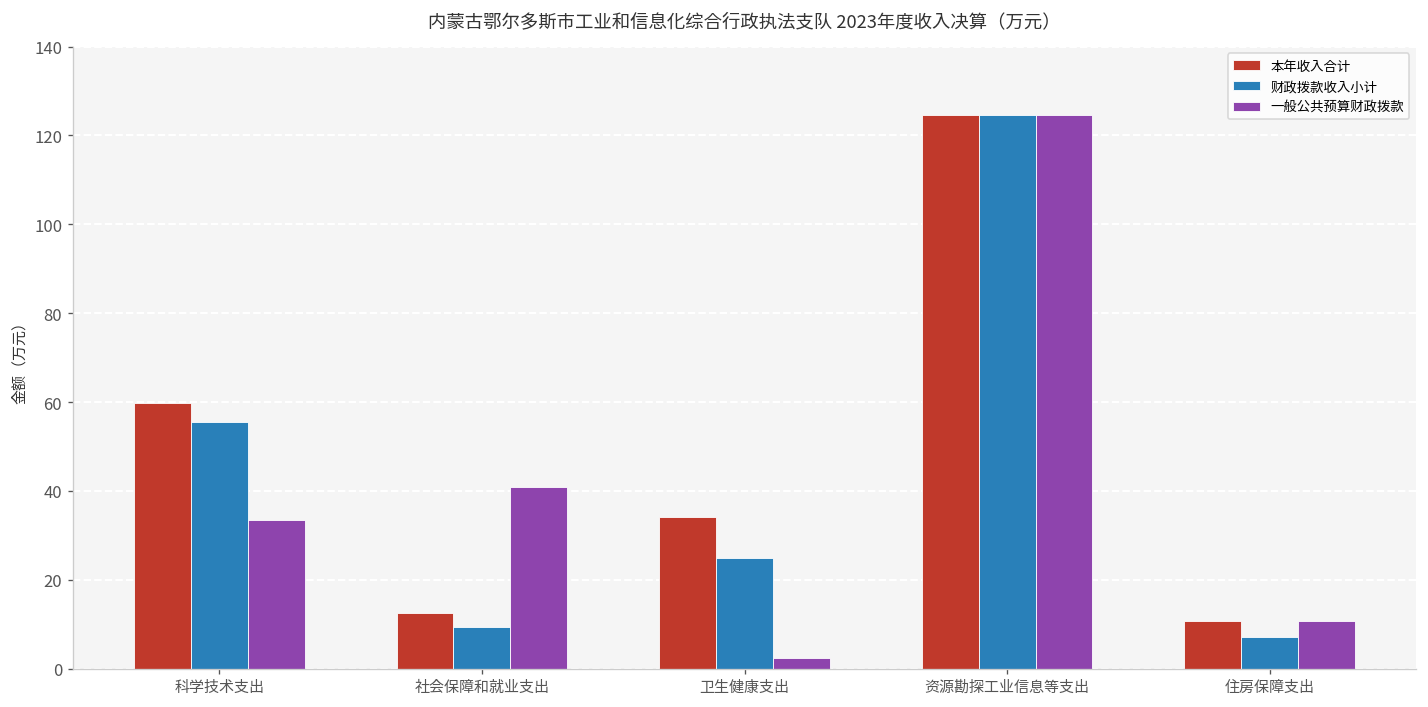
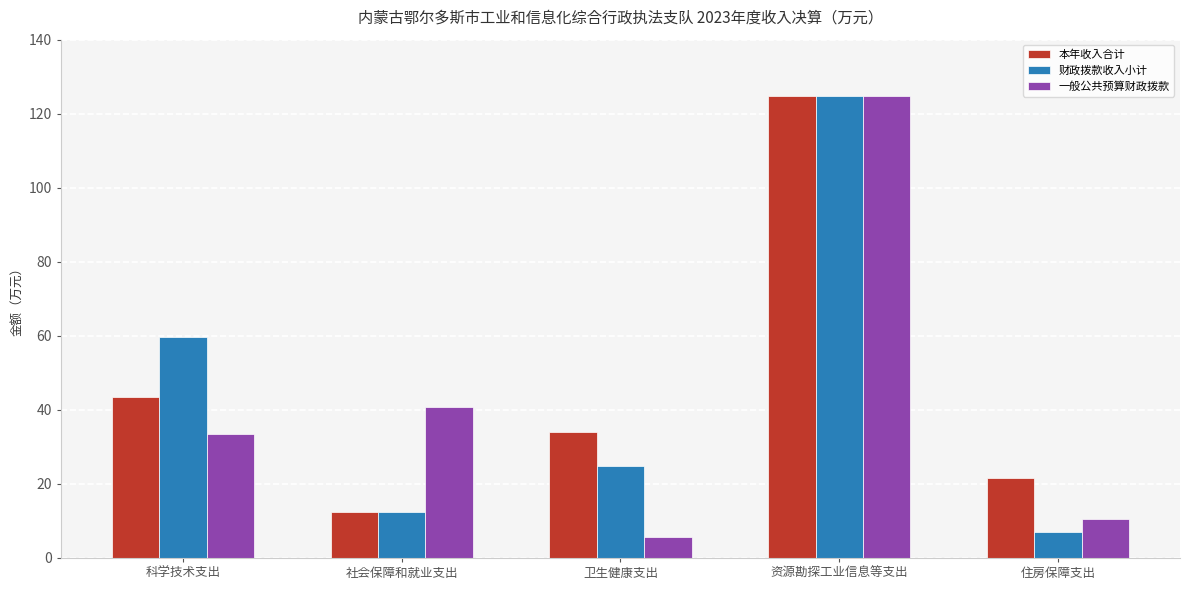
本年收入合计, 科学技术支出: 60 -> 44
财政拨款收入小计, 科学技术支出: 56 -> 60
财政拨款收入小计, 社会保障和就业支出: 9 -> 12
一般公共预算财政拨款, 卫生健康支出: 2 -> 6
本年收入合计, 住房保障支出: 11 -> 22
